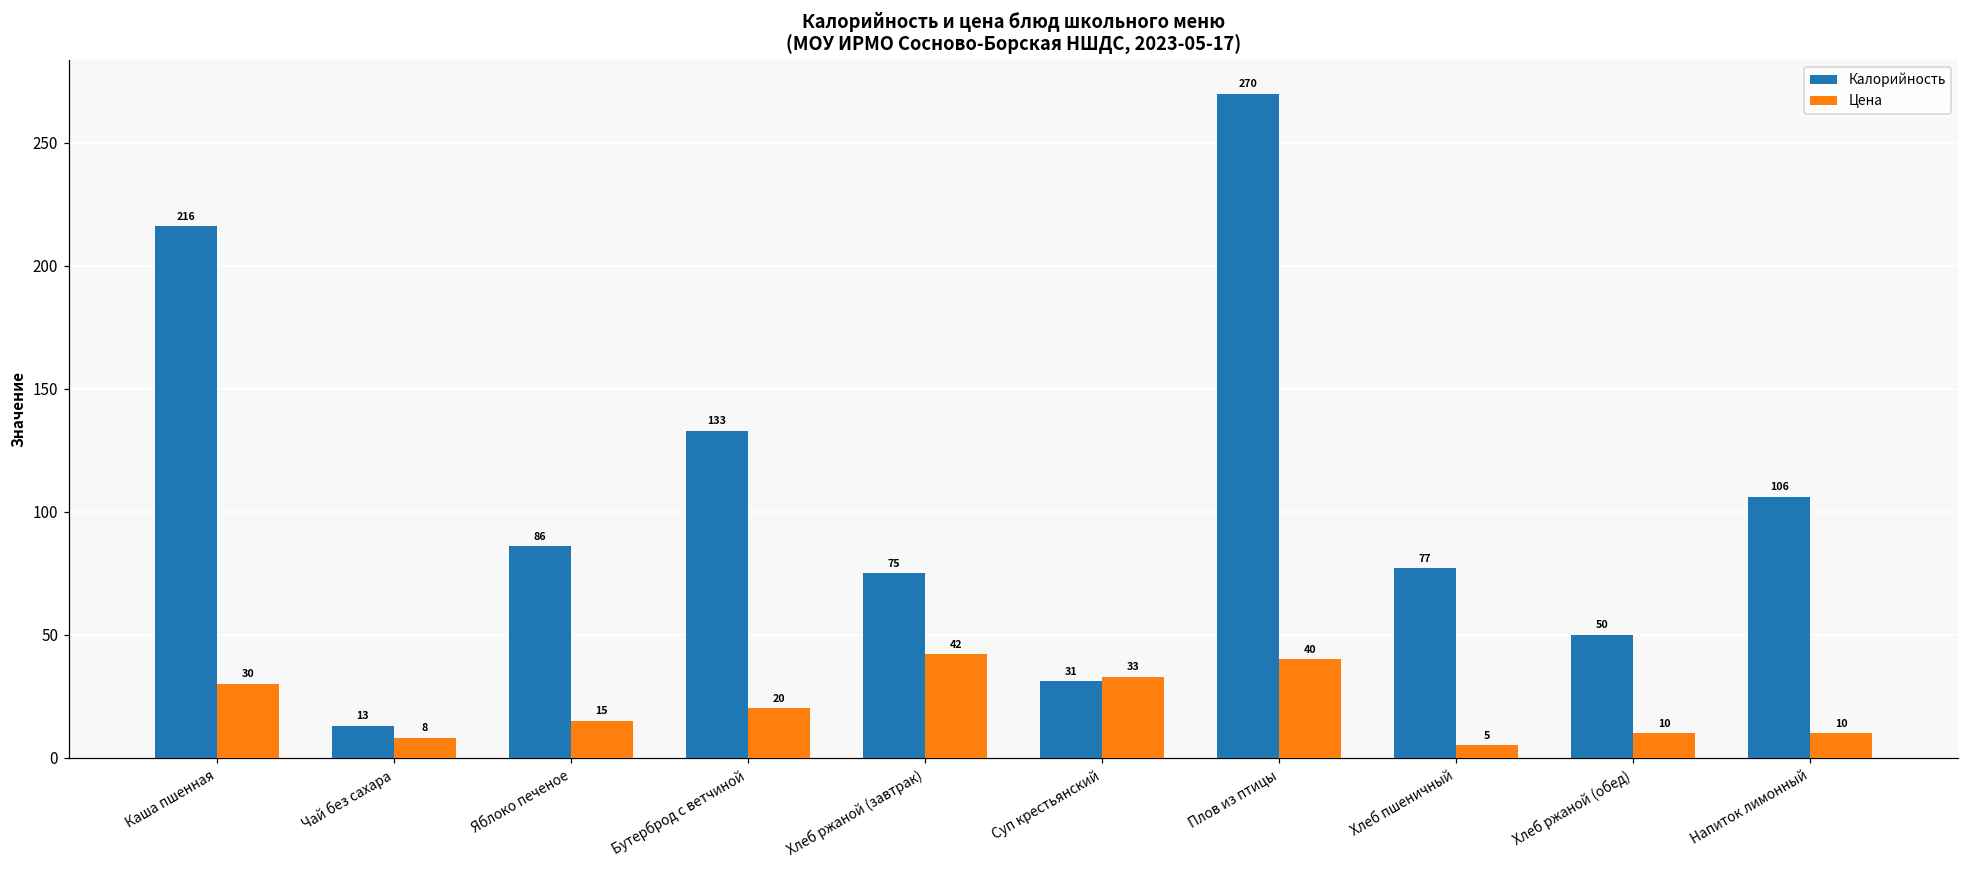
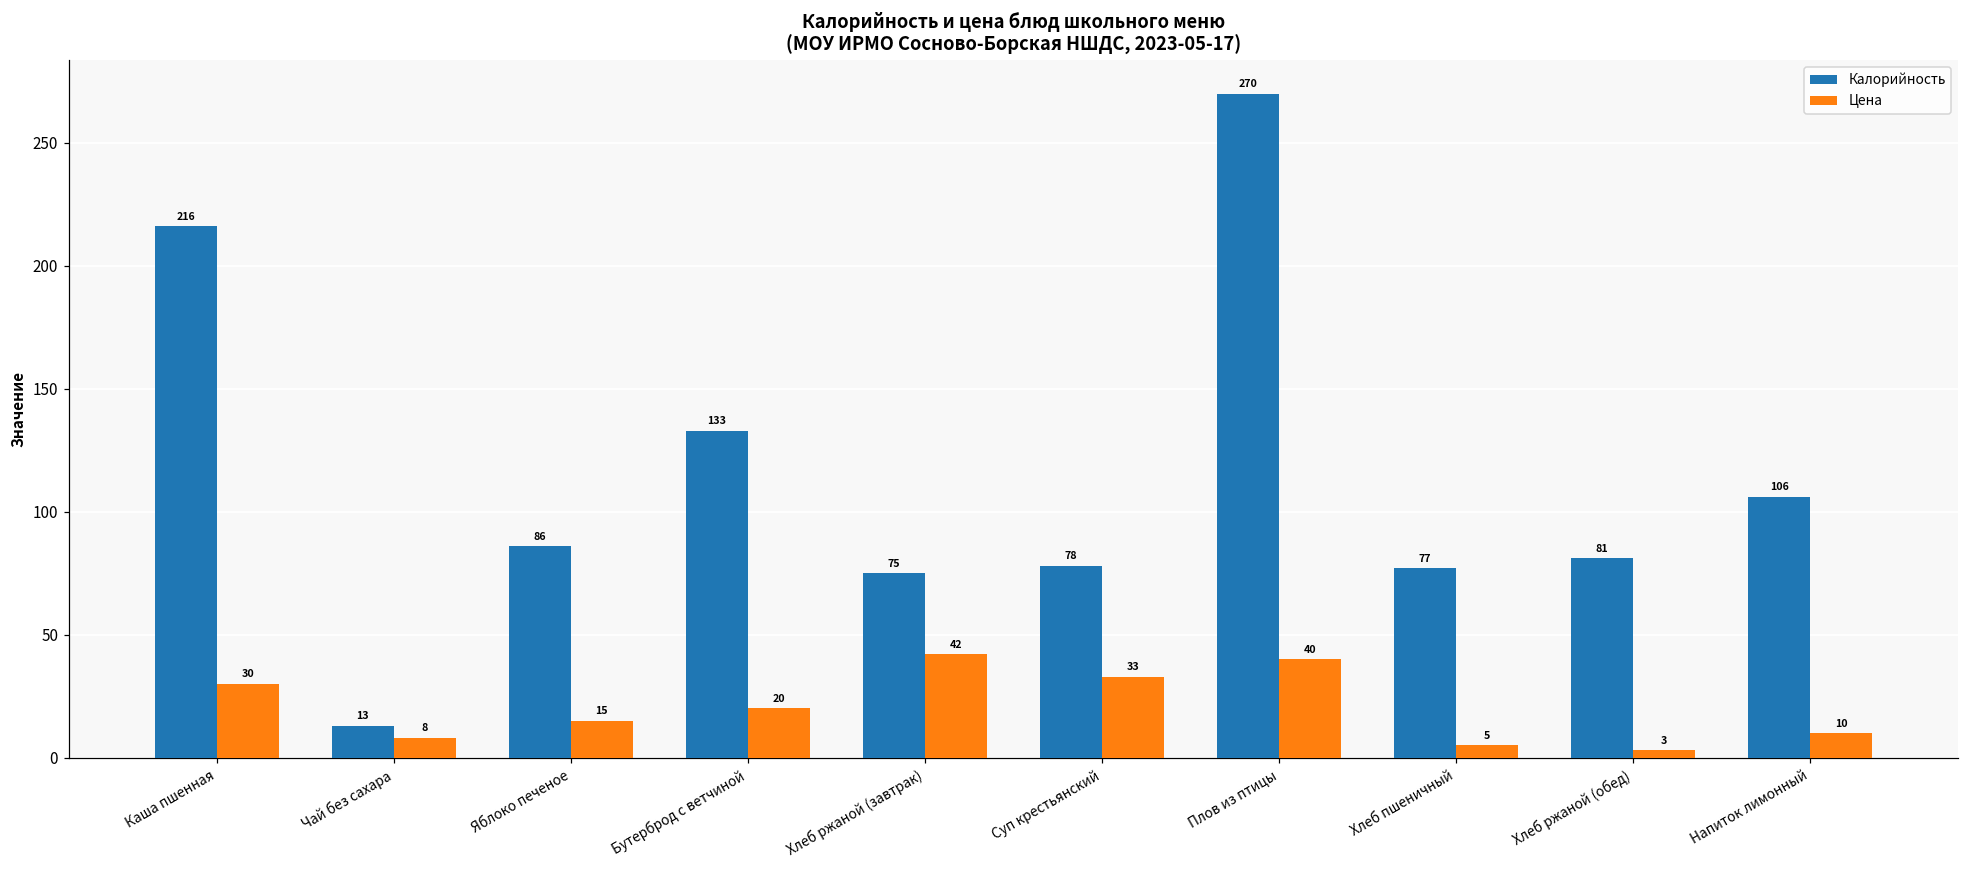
Калорийность, Суп крестьянский: 31 -> 78
Калорийность, Хлеб ржаной (обед): 50 -> 81
Цена, Хлеб ржаной (обед): 10 -> 3
